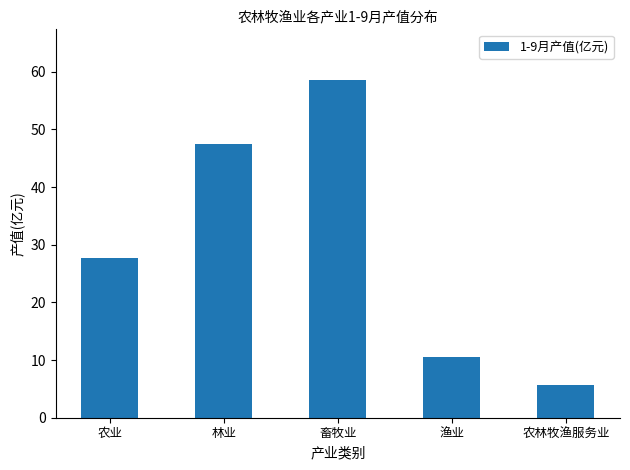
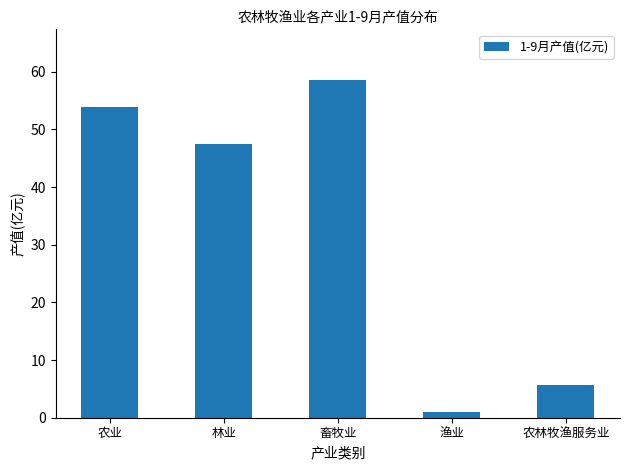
农业: 28 -> 54
渔业: 11 -> 1
